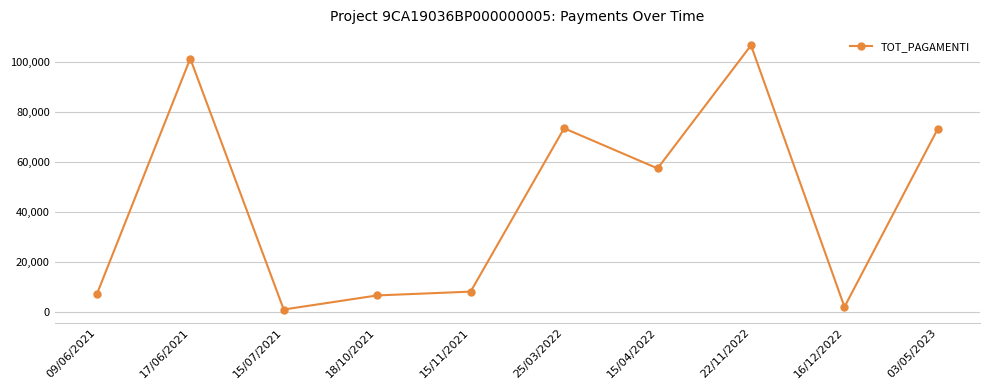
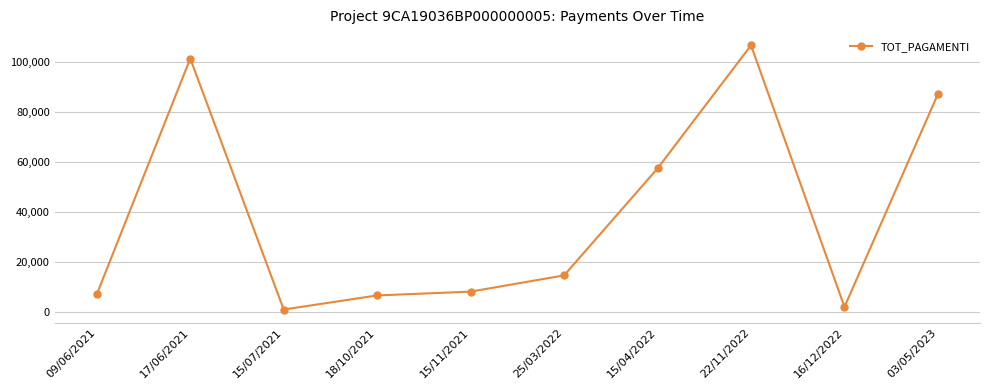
25/03/2022: 74,000 -> 15,000
03/05/2023: 73,000 -> 87,000
